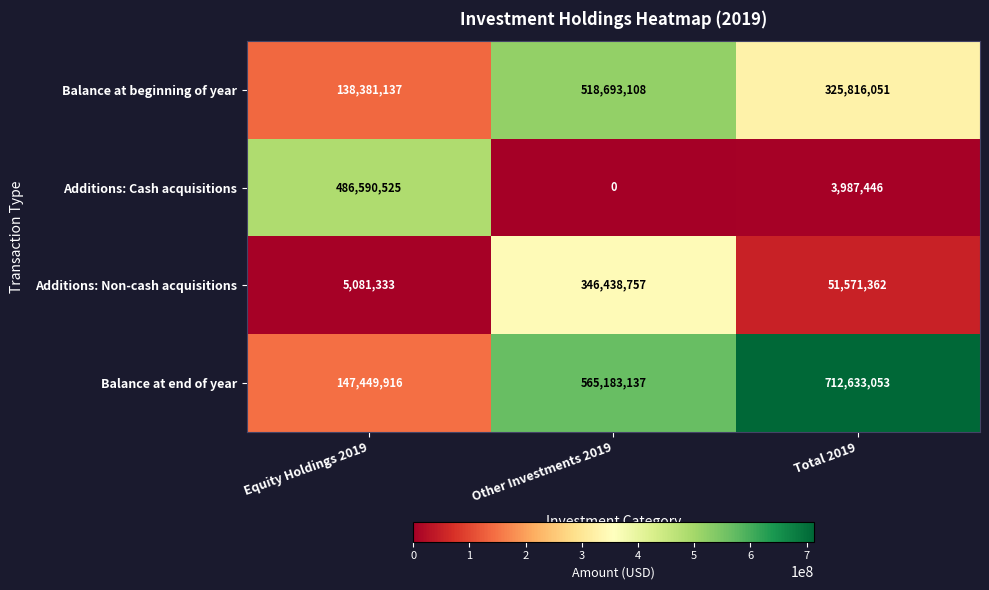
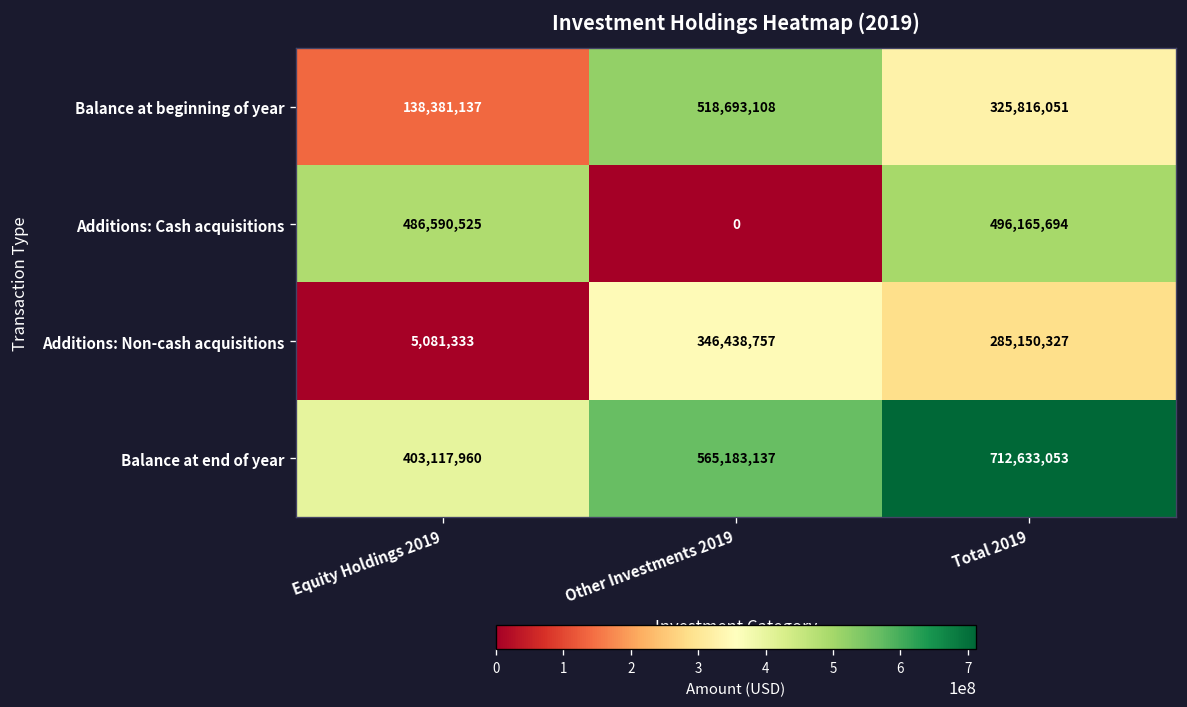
Additions: Cash acquisitions, Total 2019: 3,987,446 -> 496,165,694
Additions: Non-cash acquisitions, Total 2019: 51,571,362 -> 285,150,327
Balance at end of year, Equity Holdings 2019: 147,449,916 -> 403,117,960
